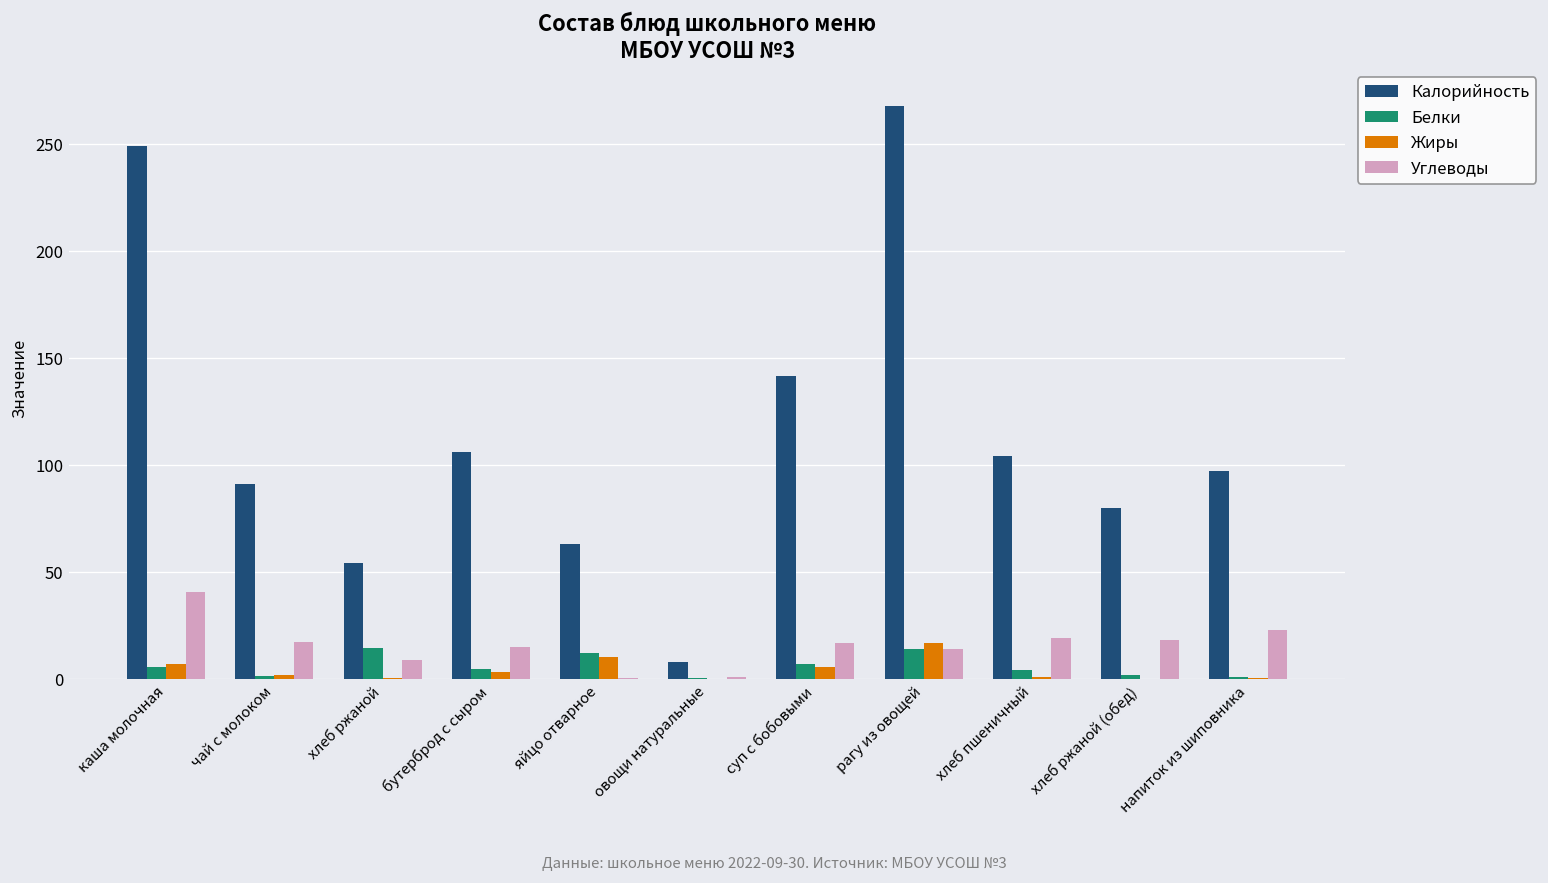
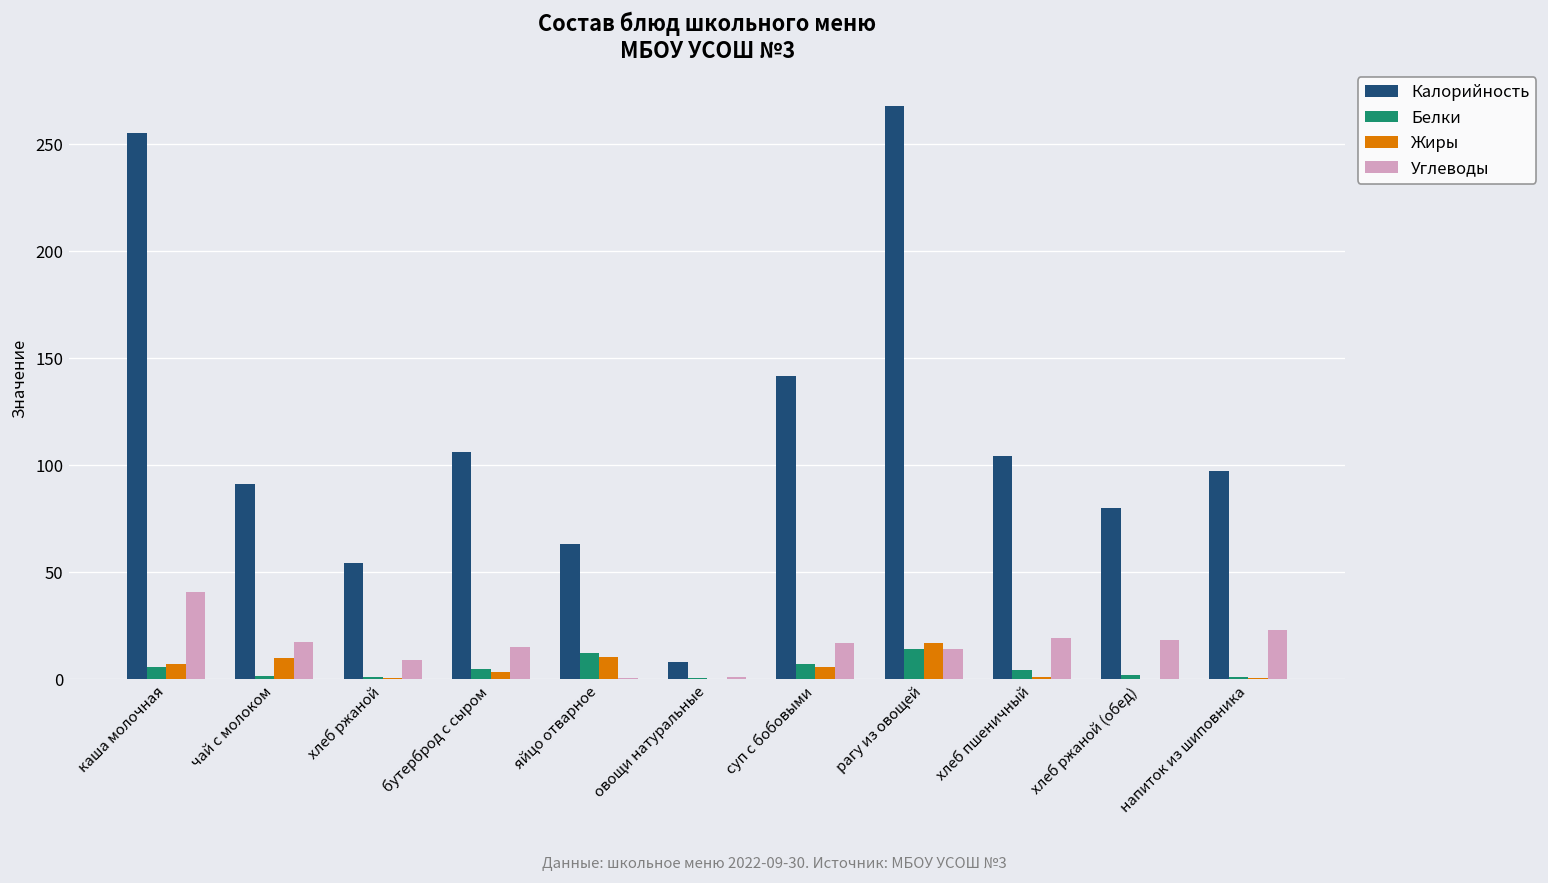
Калорийность, каша молочная: 249 -> 255
Жиры, чай с молоком: 2 -> 10
Белки, хлеб ржаной: 14 -> 1
